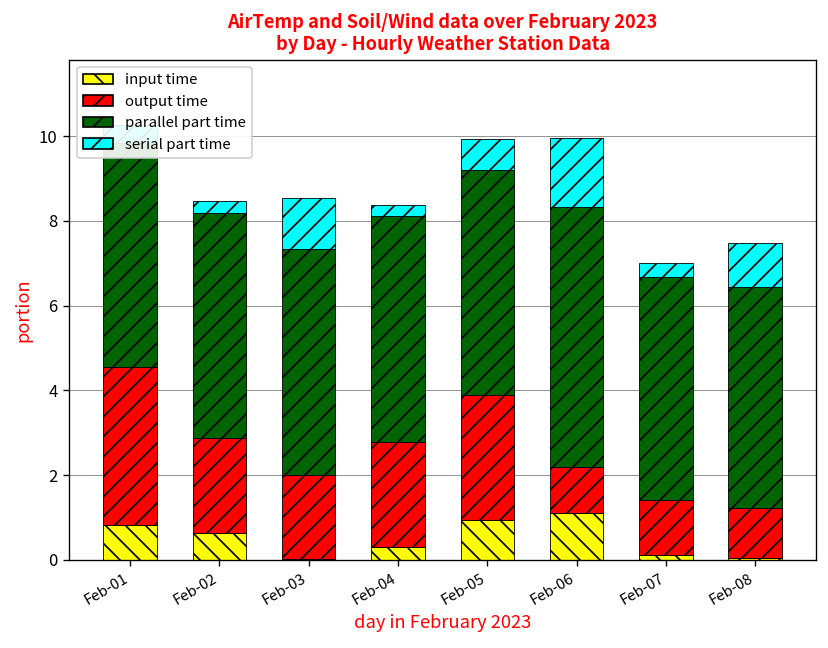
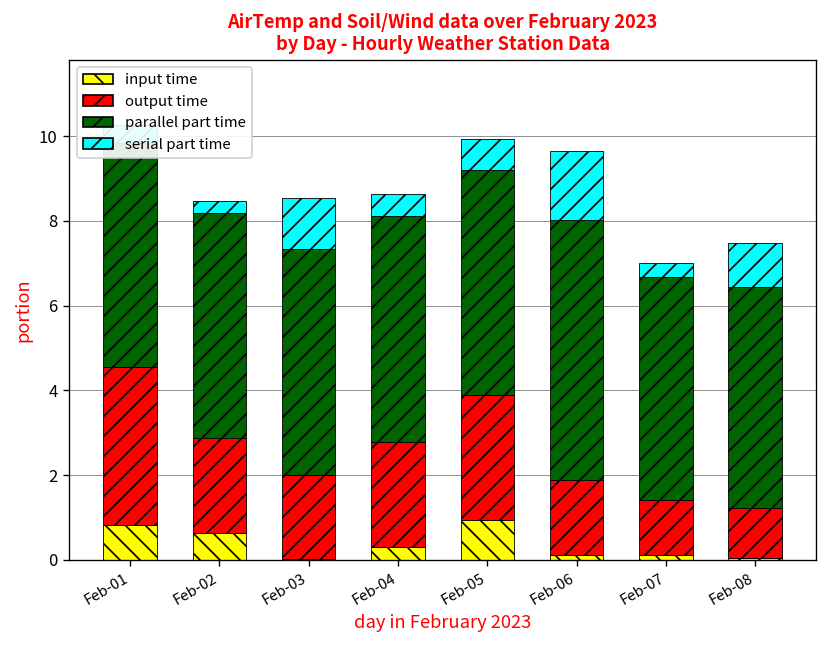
serial part time, Feb-04: 0.3 -> 0.5
input time, Feb-06: 1.1 -> 0.1
output time, Feb-06: 1.1 -> 1.8
